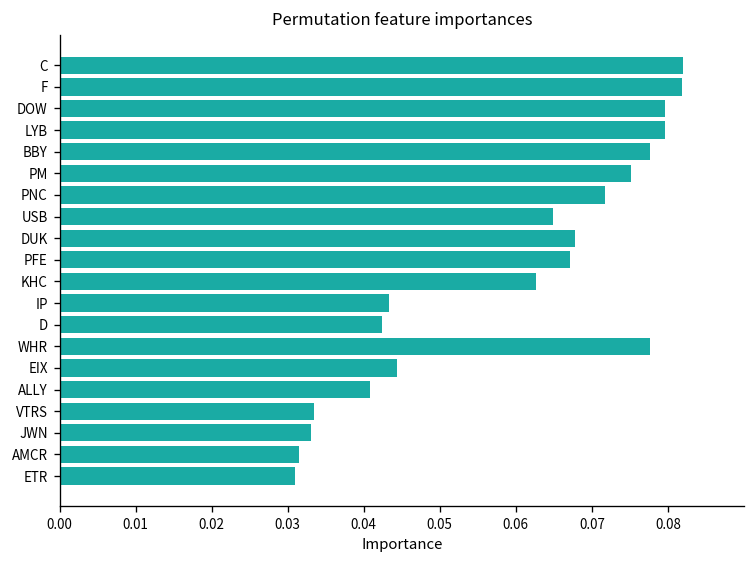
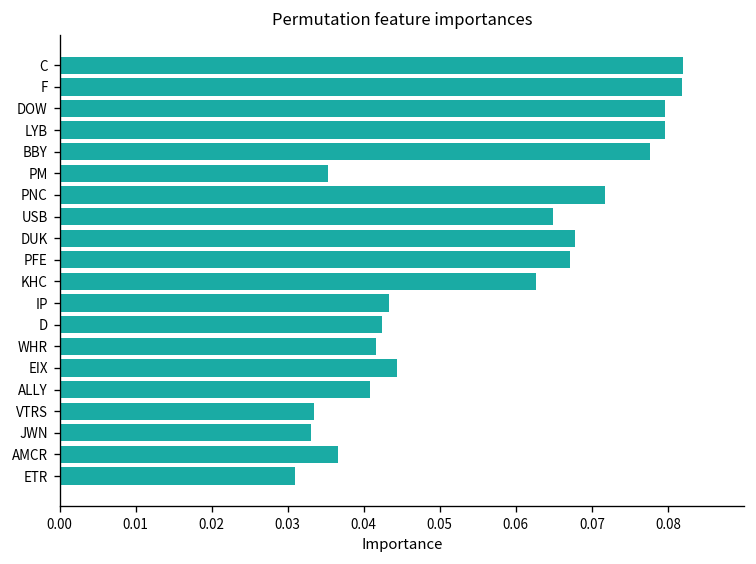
PM: 0.075 -> 0.035
WHR: 0.078 -> 0.042
AMCR: 0.032 -> 0.037
